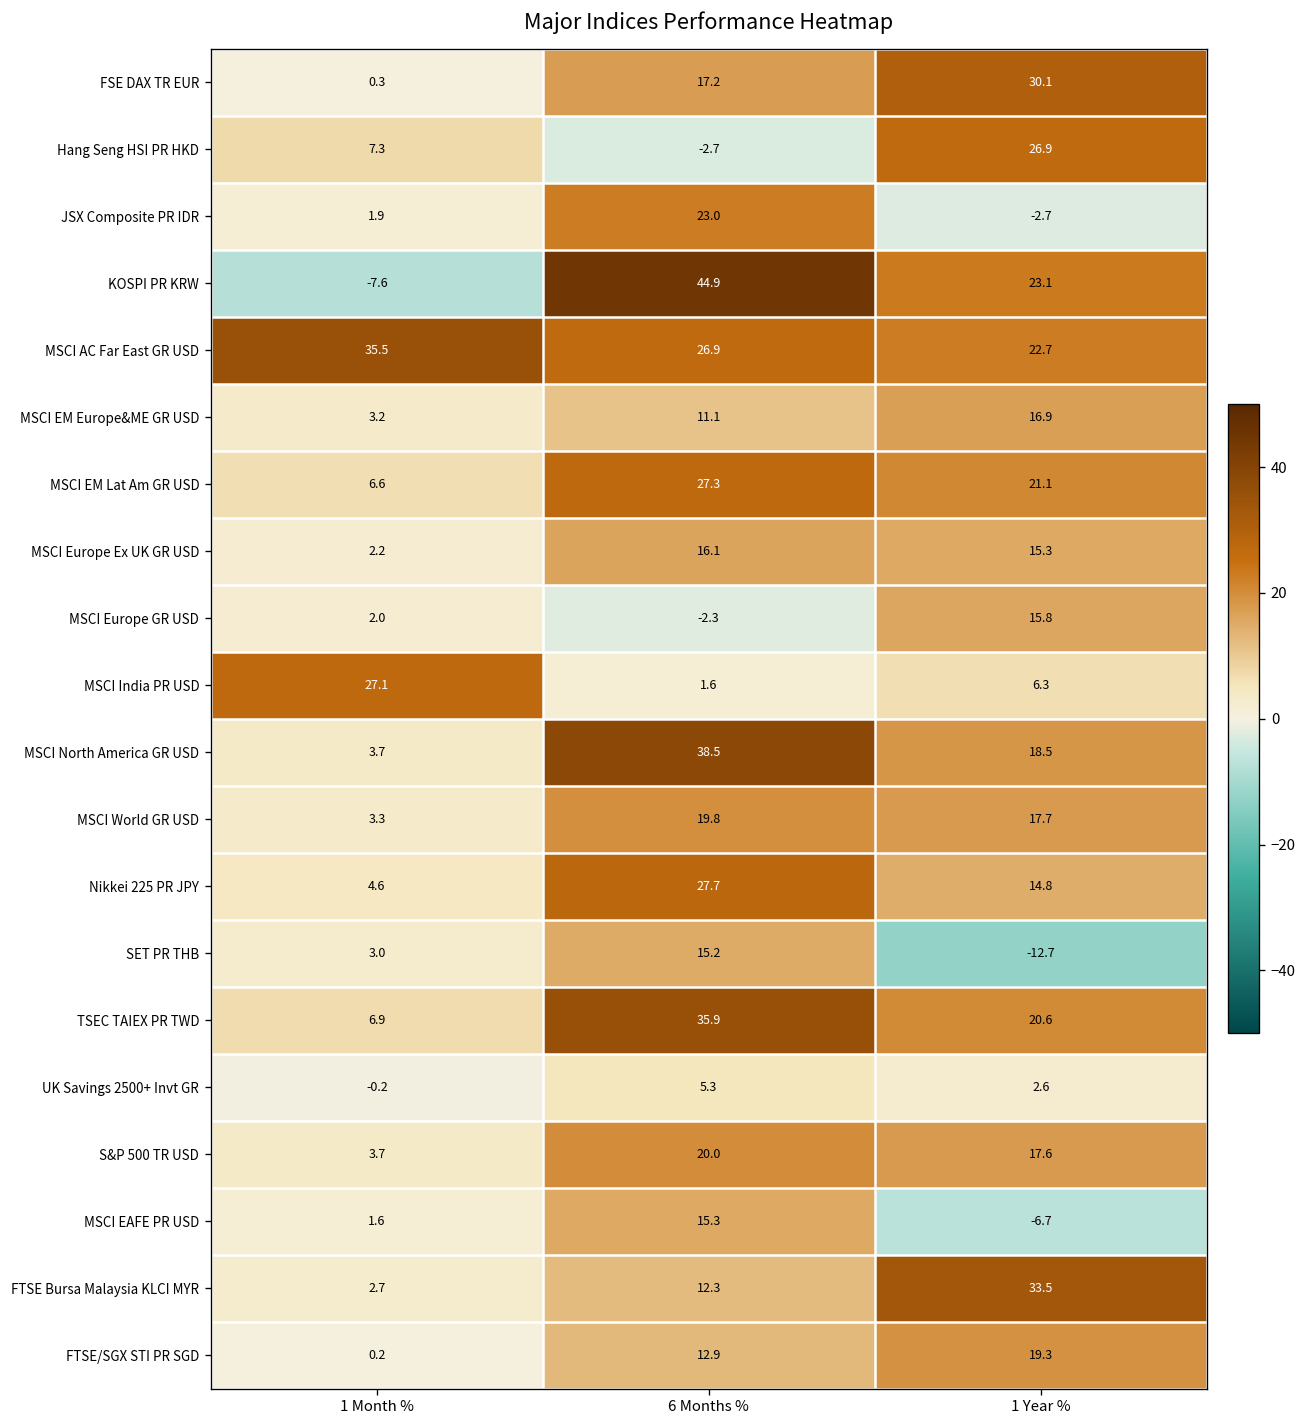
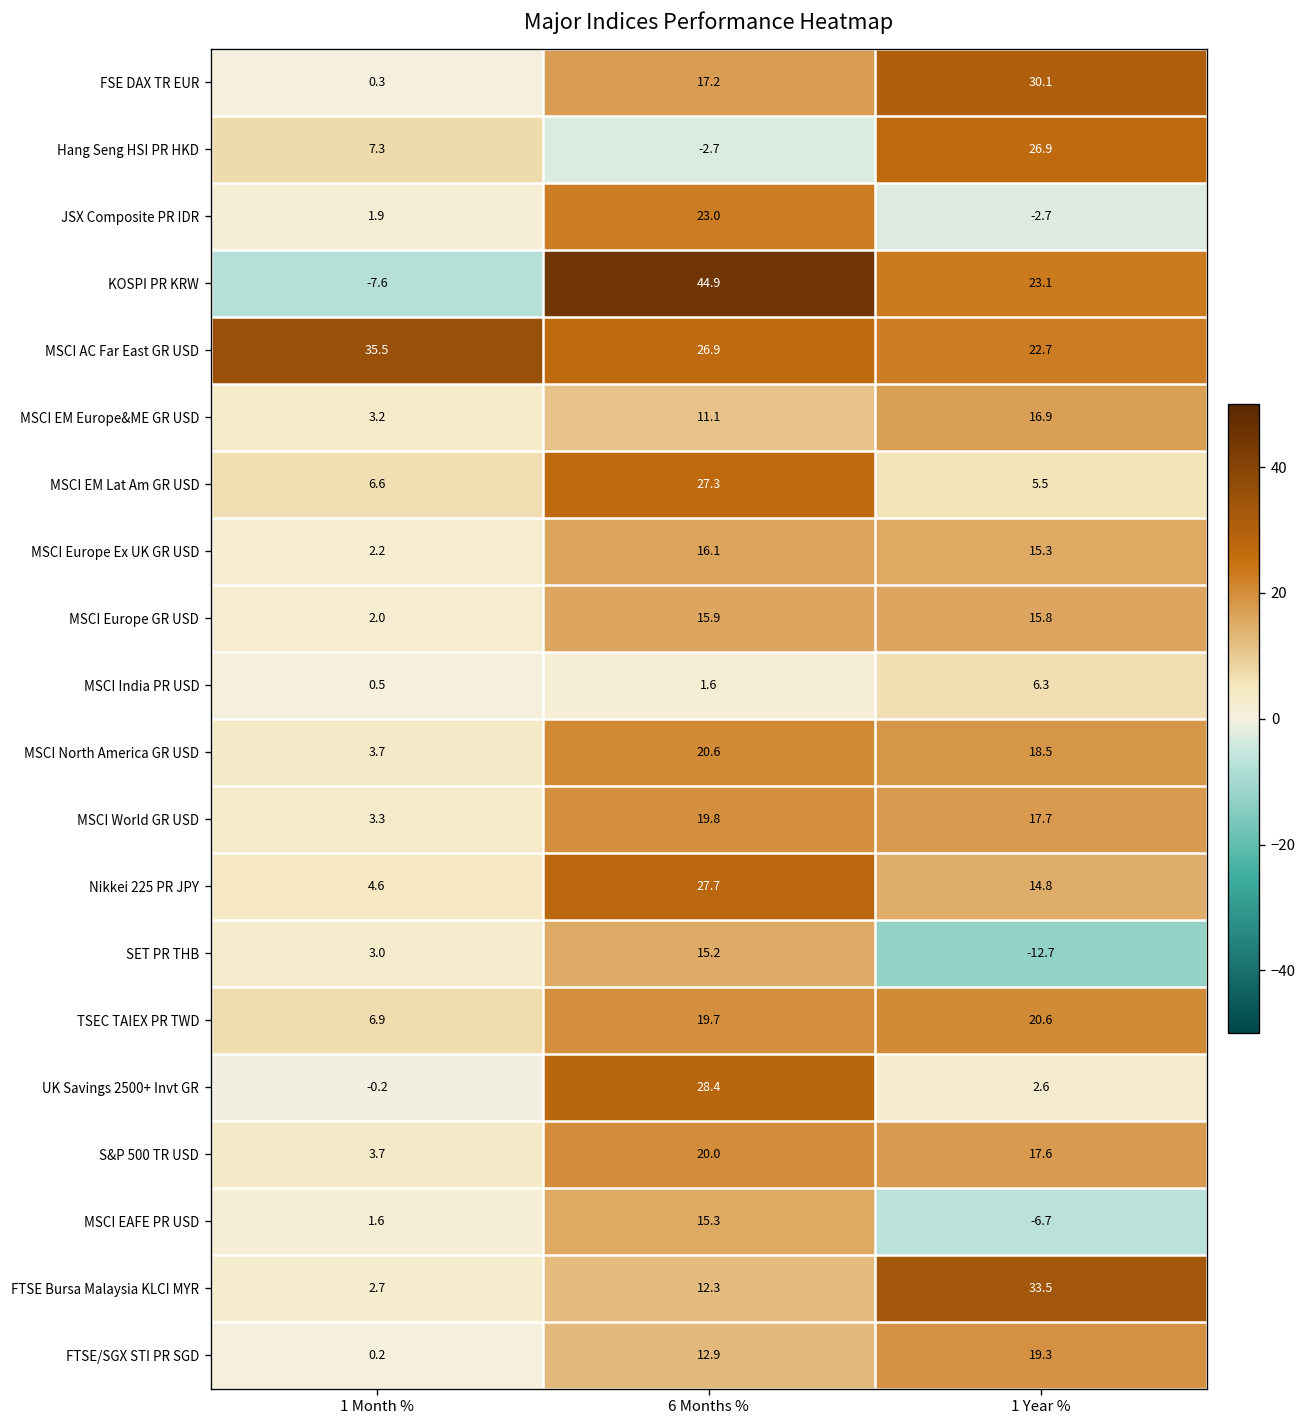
MSCI EM Lat Am GR USD, 1 Year %: 21.1 -> 5.5
MSCI Europe GR USD, 6 Months %: -2.3 -> 15.9
MSCI India PR USD, 1 Month %: 27.1 -> 0.5
MSCI North America GR USD, 6 Months %: 38.5 -> 20.6
TSEC TAIEX PR TWD, 6 Months %: 35.9 -> 19.7
UK Savings 2500+ Invt GR, 6 Months %: 5.3 -> 28.4
